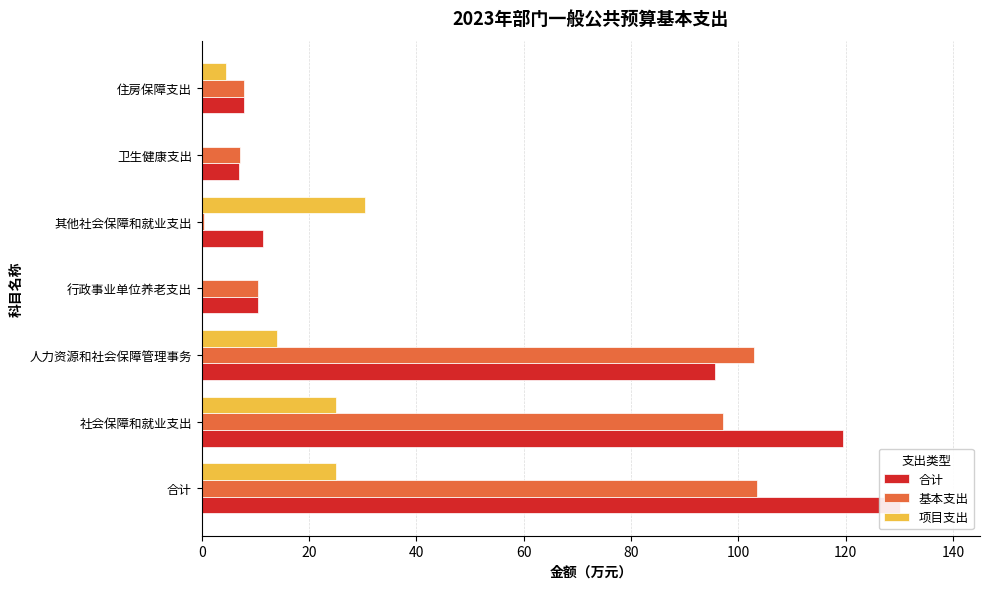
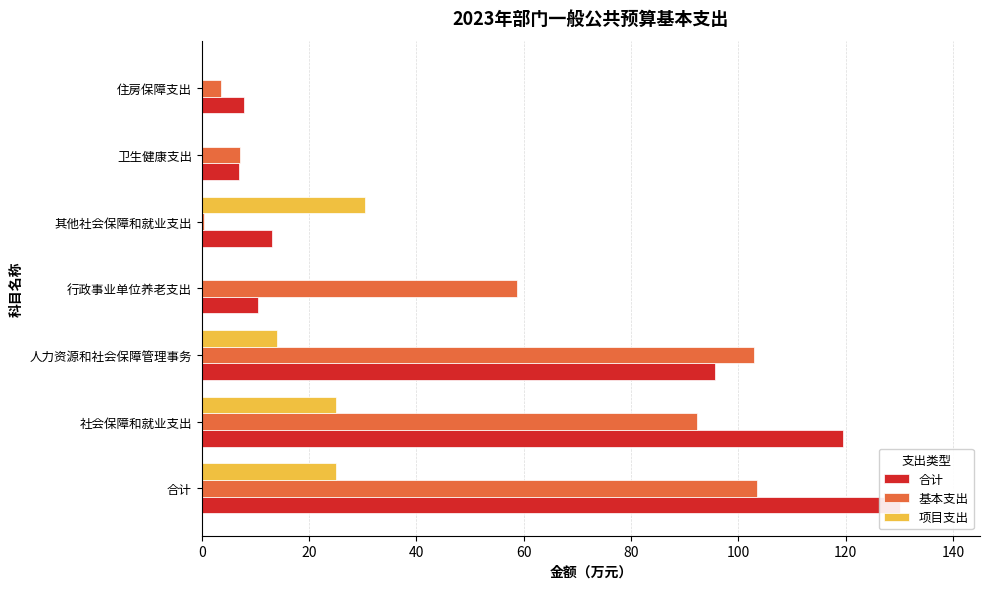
项目支出, 住房保障支出: 5 -> 0
基本支出, 住房保障支出: 8 -> 4
合计, 其他社会保障和就业支出: 11 -> 13
基本支出, 行政事业单位养老支出: 10 -> 59
基本支出, 社会保障和就业支出: 97 -> 92
